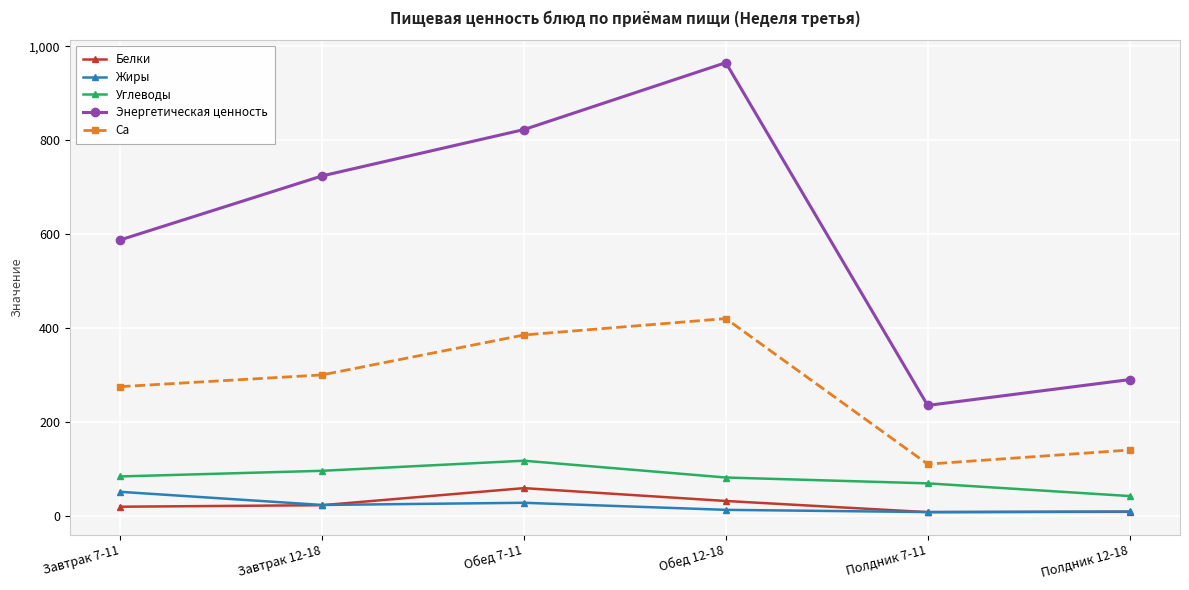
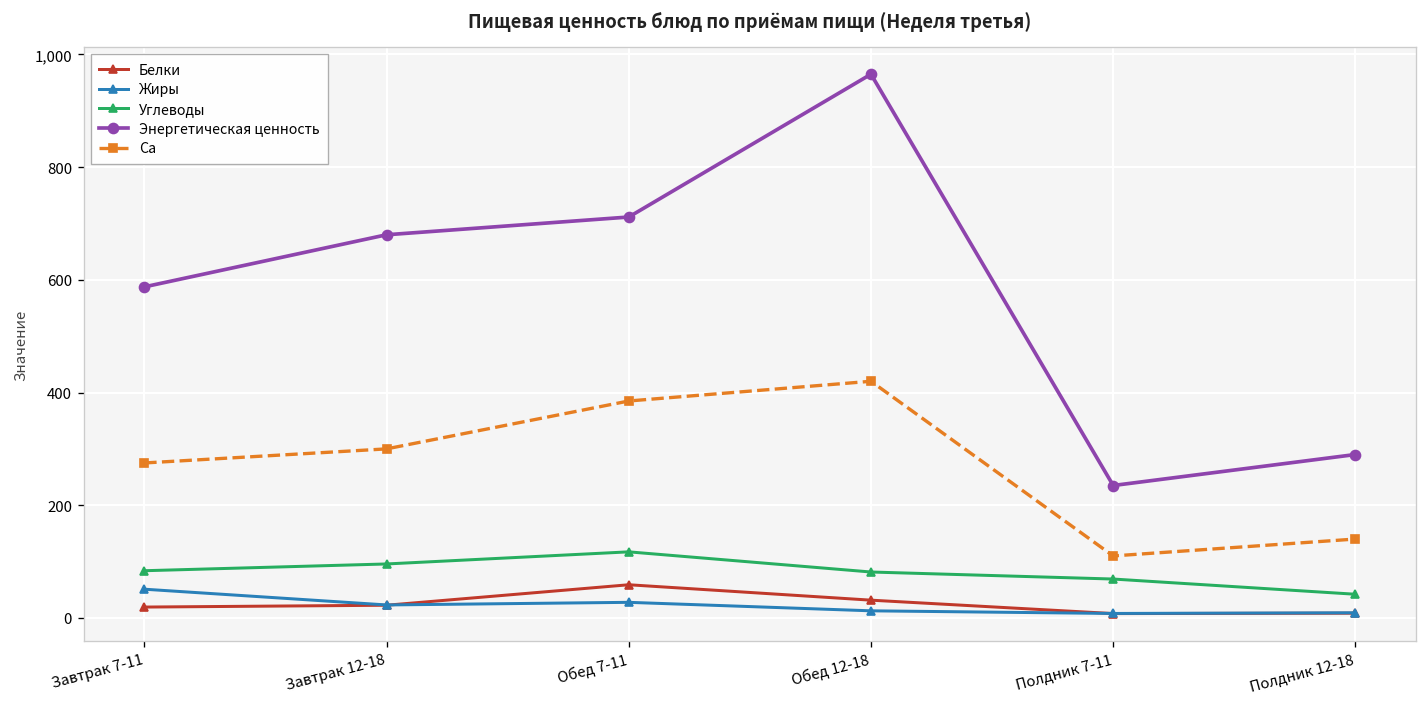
Энергетическая ценность, Завтрак 12-18: 720 -> 680
Энергетическая ценность, Обед 7-11: 820 -> 710
